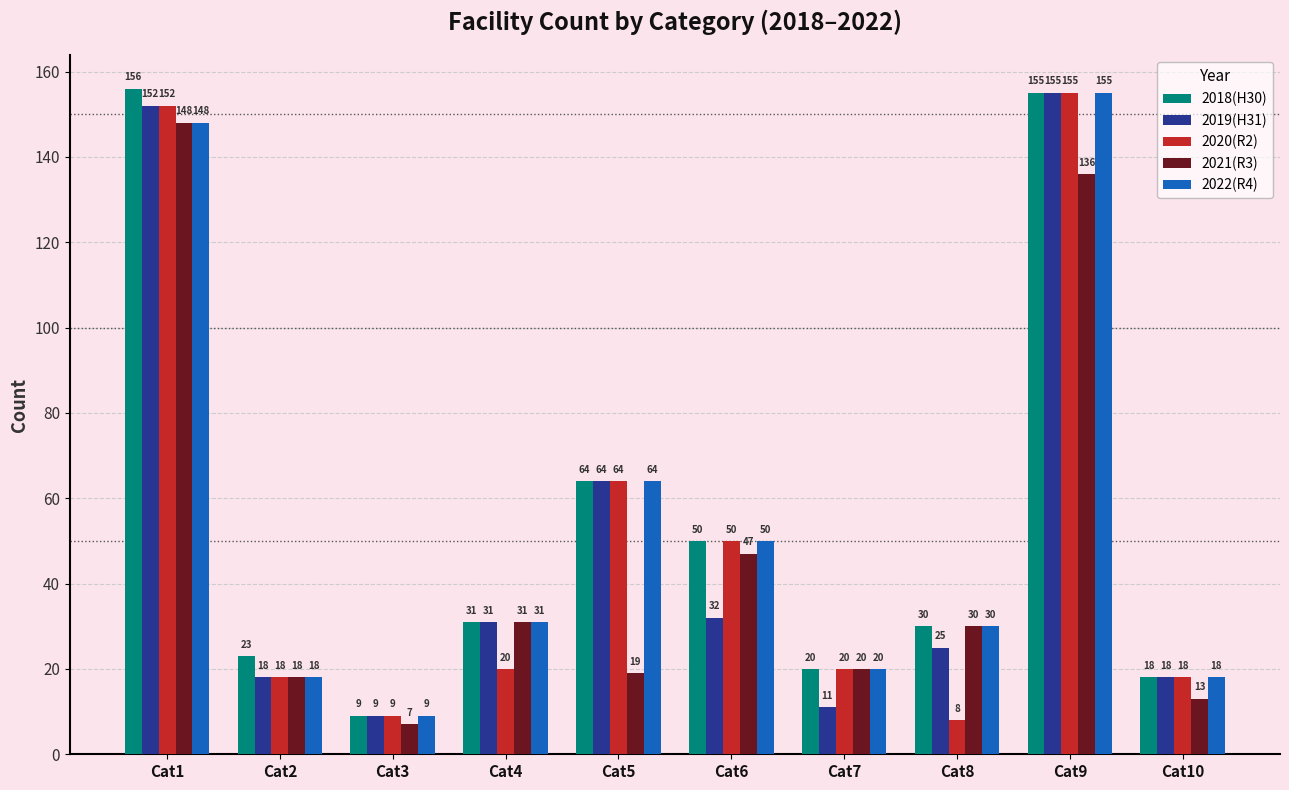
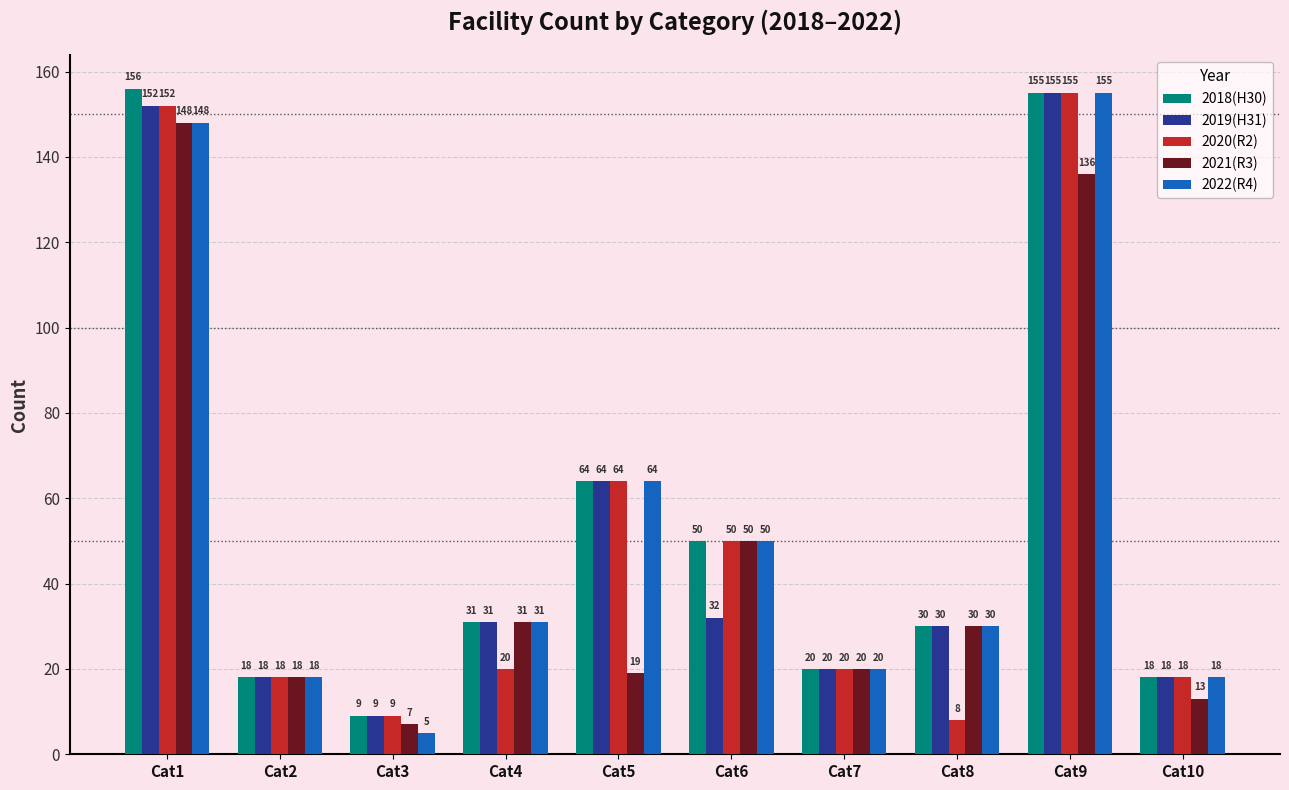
2018(H30), Cat2: 23 -> 18
2022(R4), Cat3: 9 -> 5
2021(R3), Cat6: 47 -> 50
2019(H31), Cat7: 11 -> 20
2019(H31), Cat8: 25 -> 30
